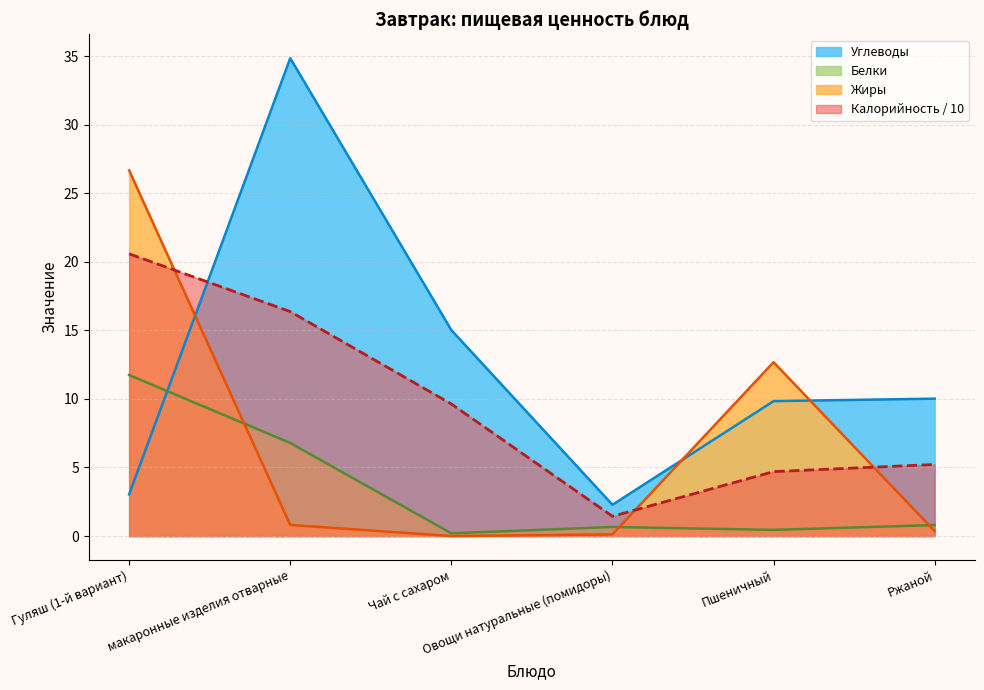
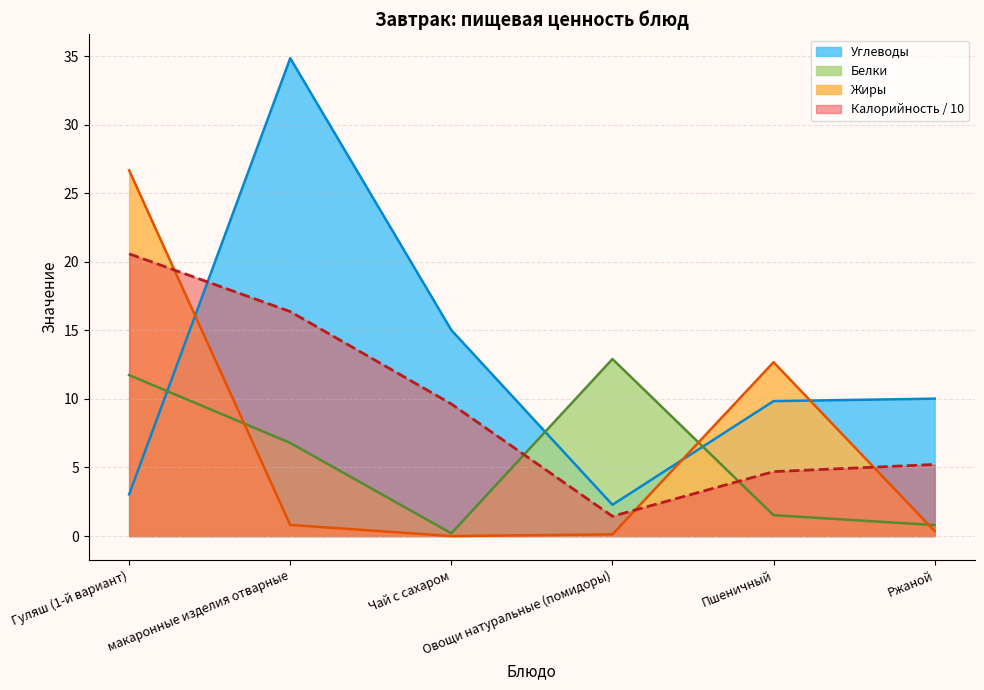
Белки, Овощи натуральные (помидоры): 0.7 -> 12.9
Белки, Пшеничный: 0.5 -> 1.5
